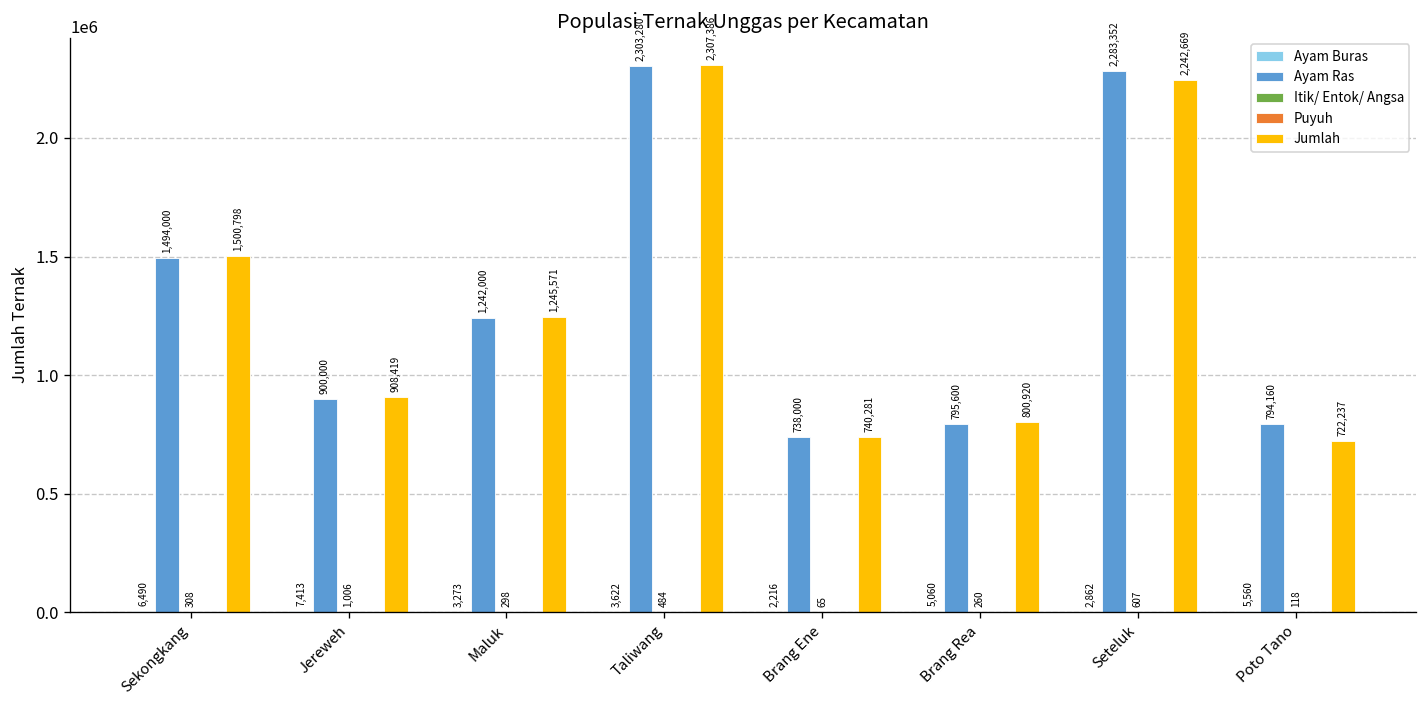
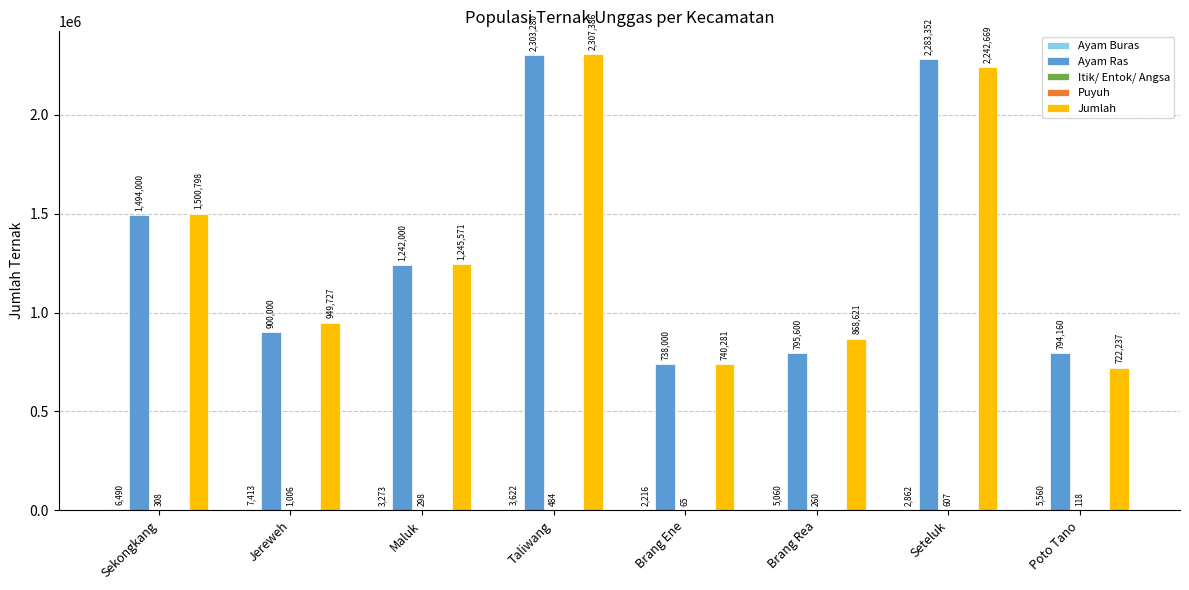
Jumlah, Jereweh: 908,419 -> 949,727
Jumlah, Brang Rea: 800,920 -> 868,621
